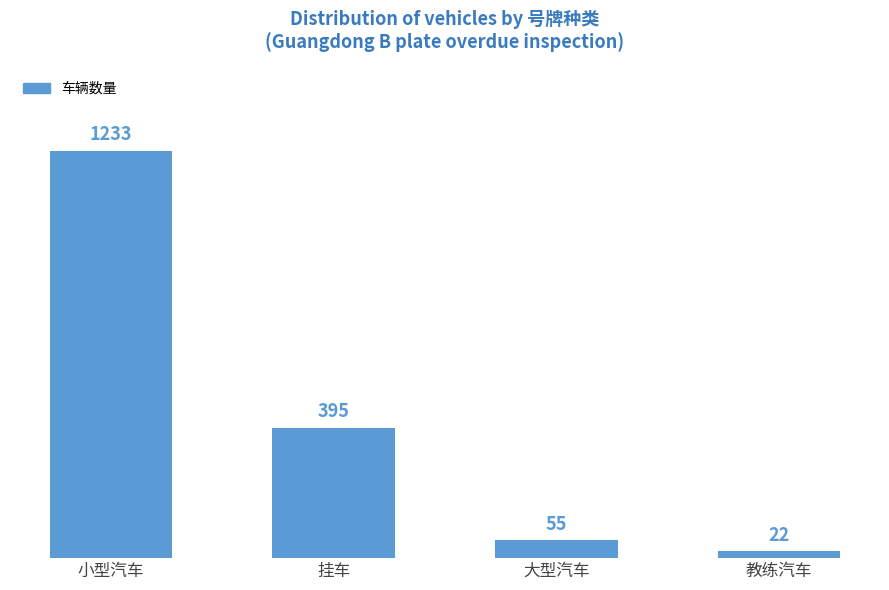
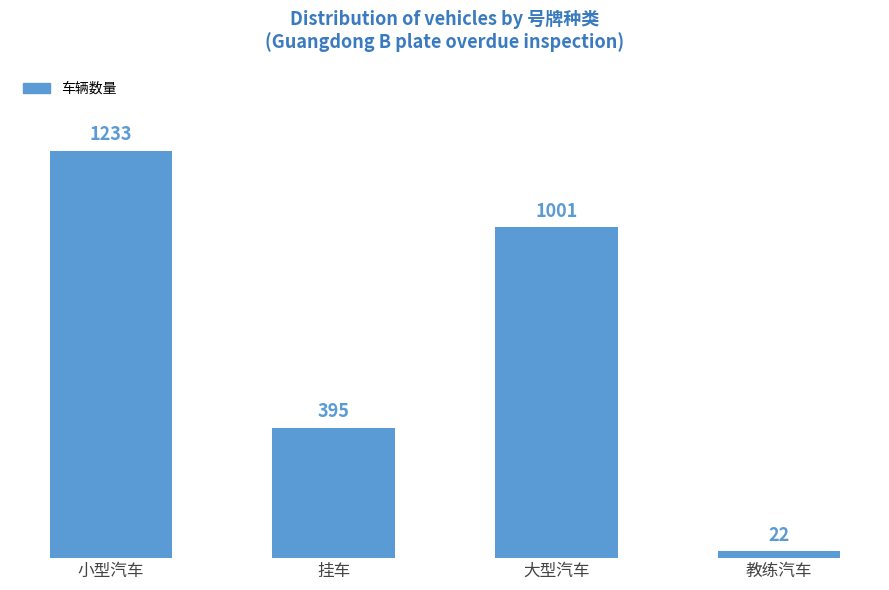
大型汽车: 55 -> 1001
